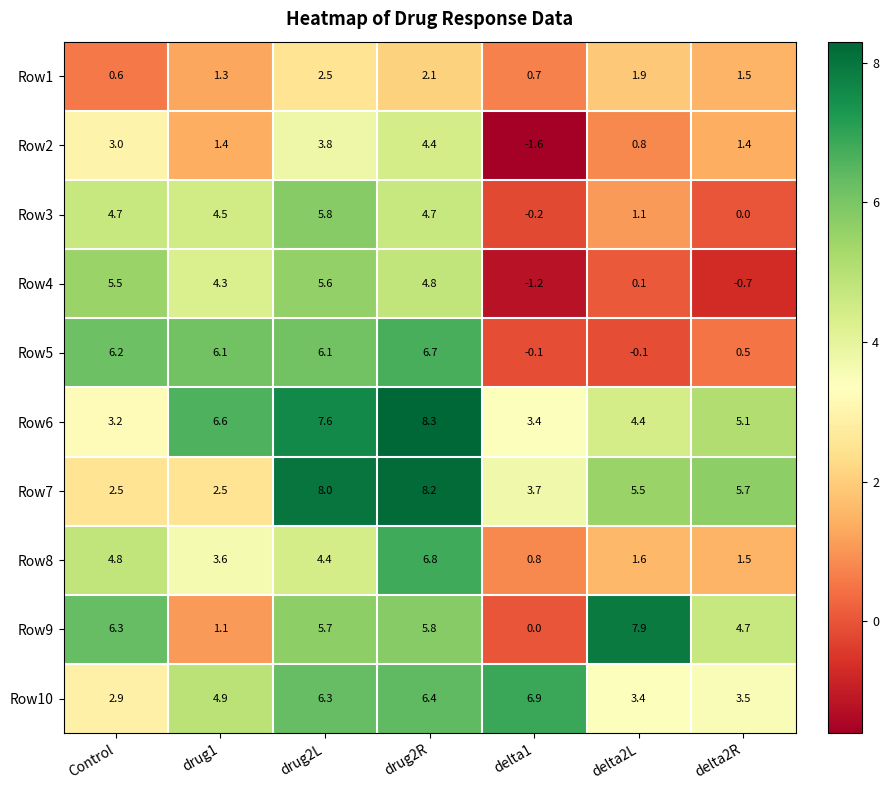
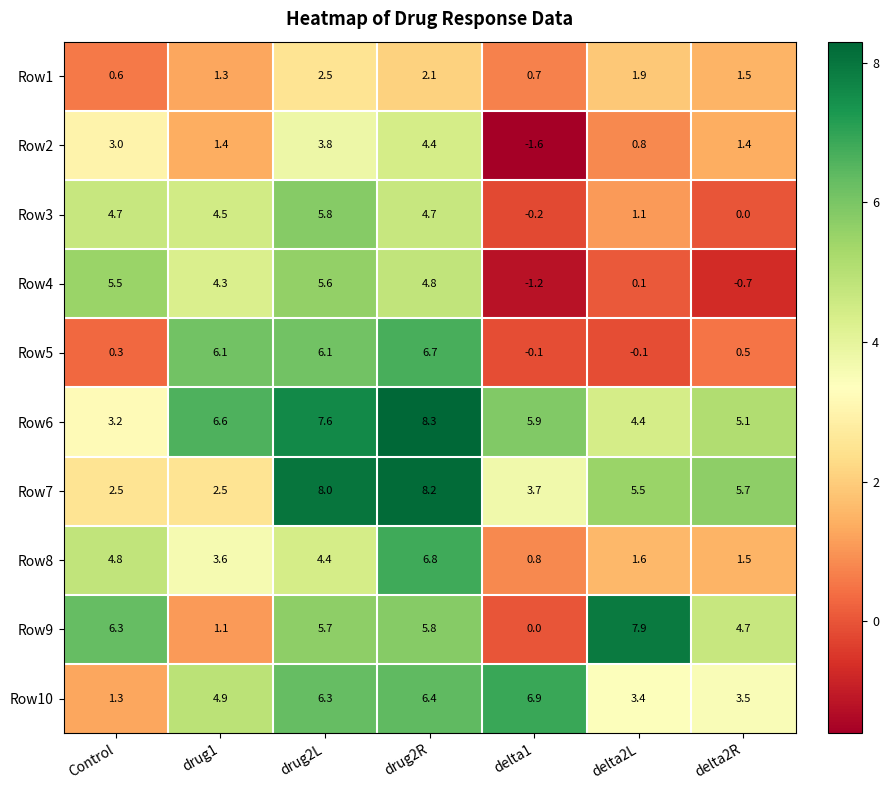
Row5, Control: 6.2 -> 0.3
Row6, delta1: 3.4 -> 5.9
Row10, Control: 2.9 -> 1.3
